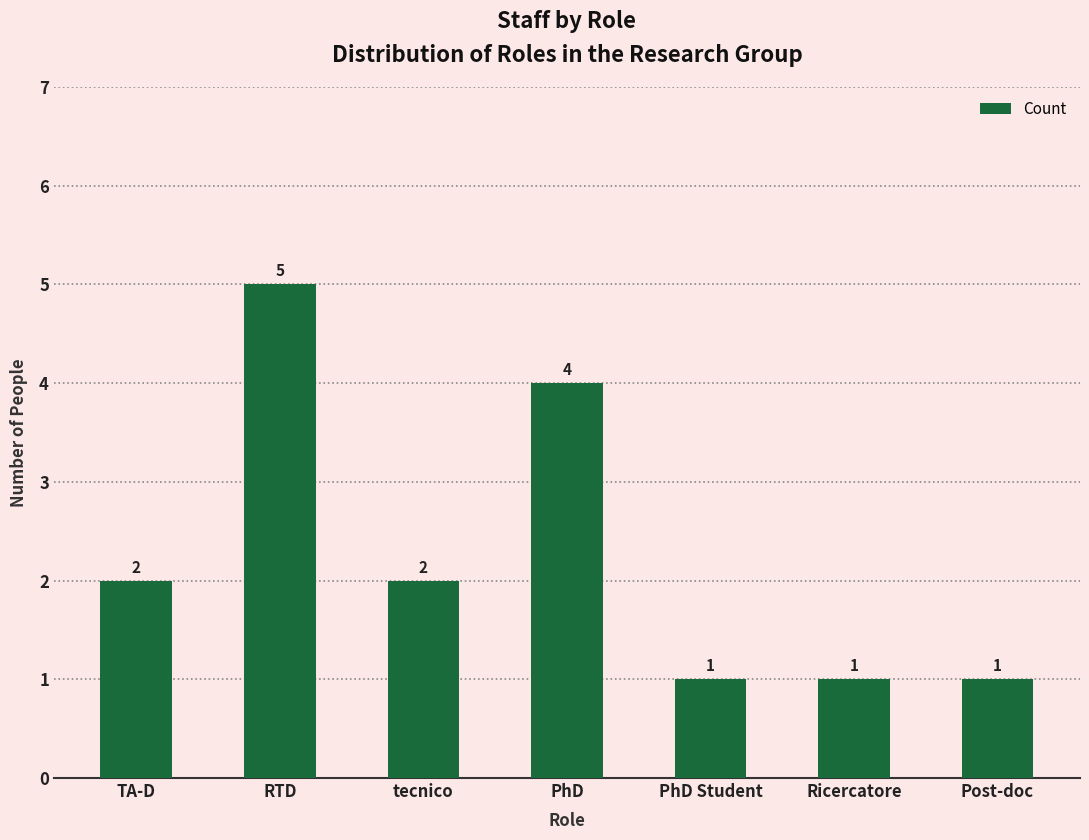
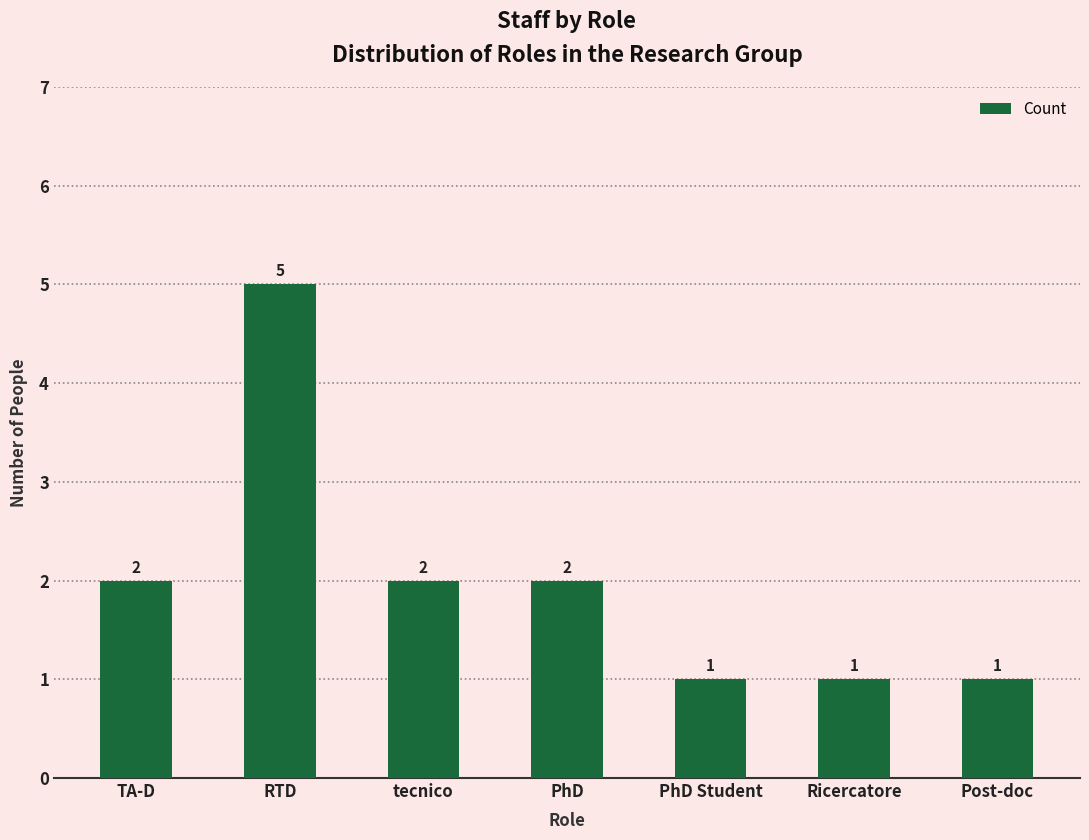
PhD: 4 -> 2
